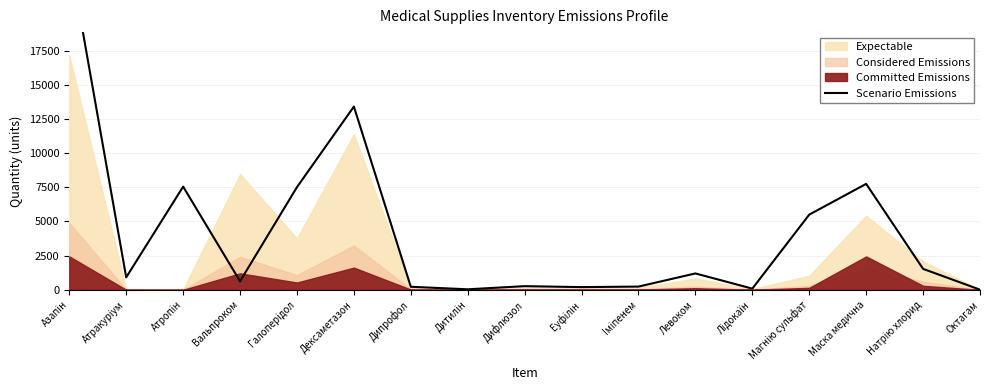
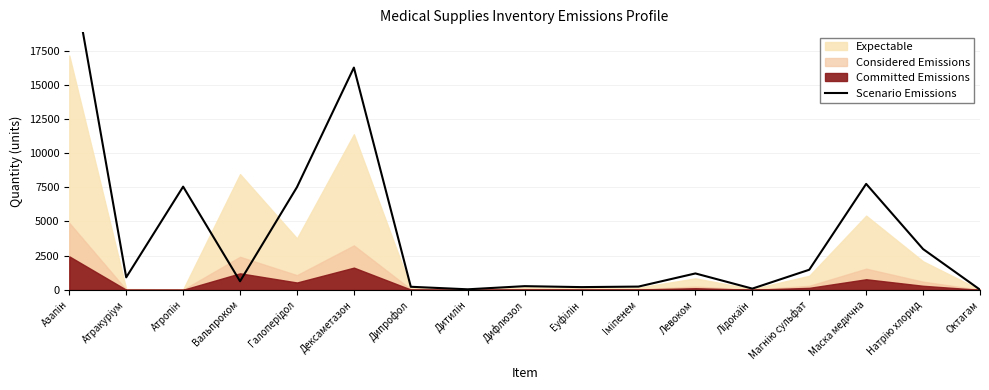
Scenario Emissions, Дексаметазон: 13400 -> 16300
Scenario Emissions, Магнію сульфат: 5500 -> 1500
Committed Emissions, Маска медична: 2400 -> 800
Scenario Emissions, Натрію хлорид: 1500 -> 3000
